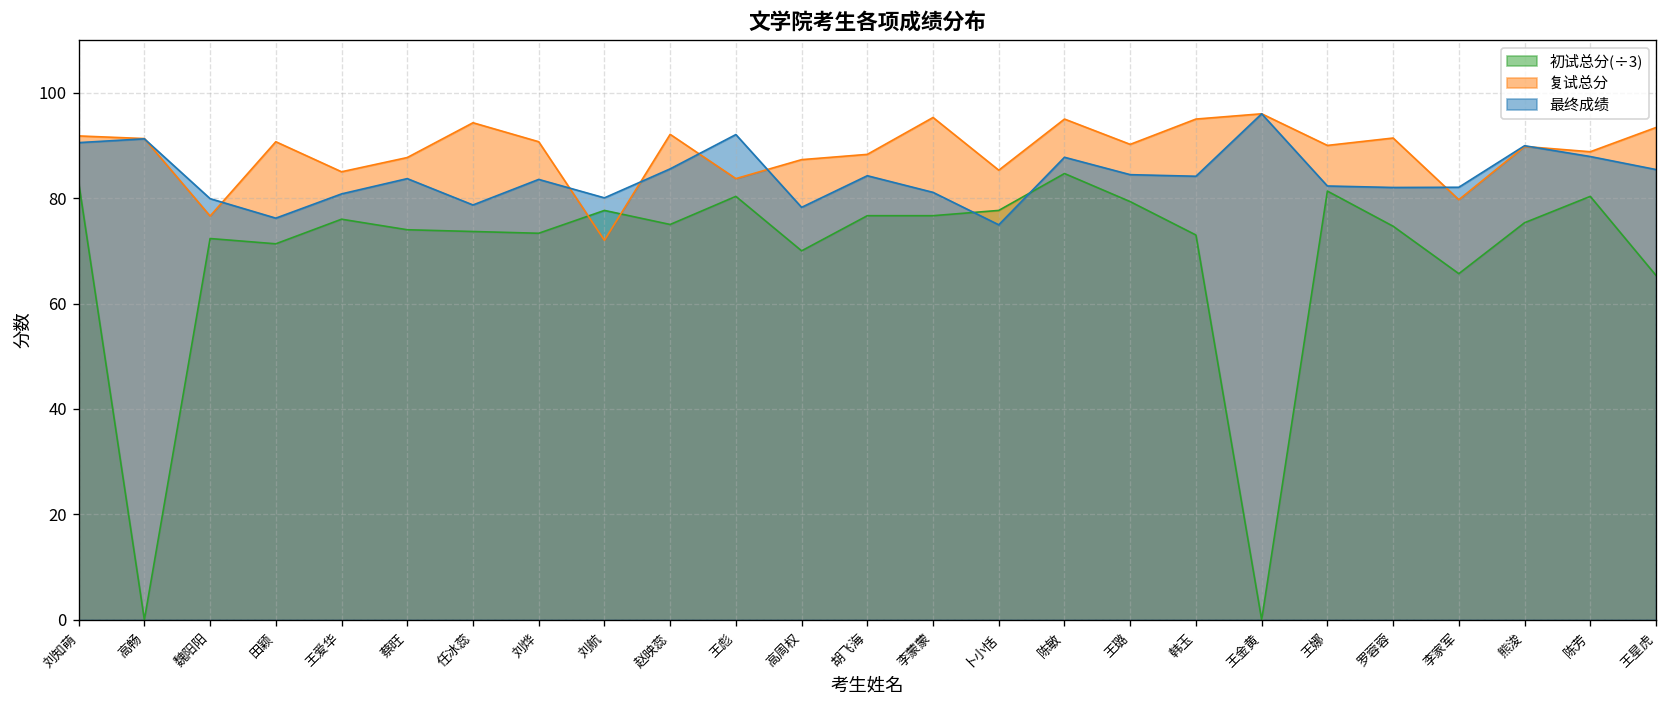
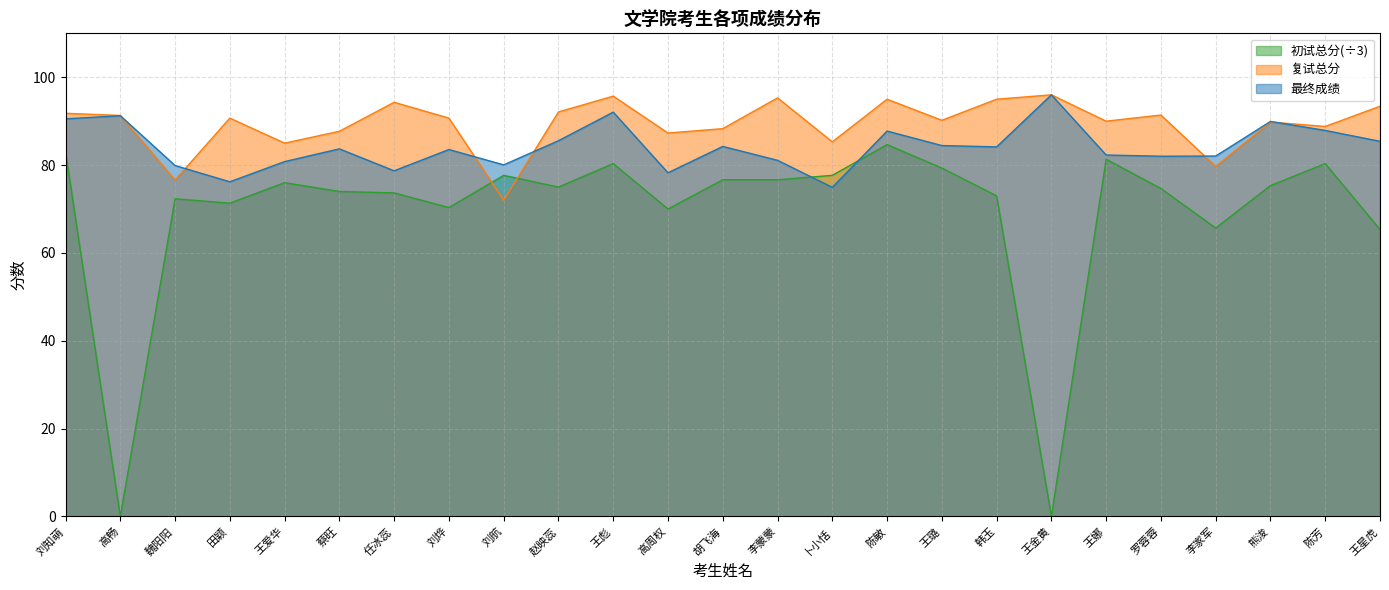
初试总分(÷3), 刘烨: 73 -> 70
复试总分, 王彪: 84 -> 96
